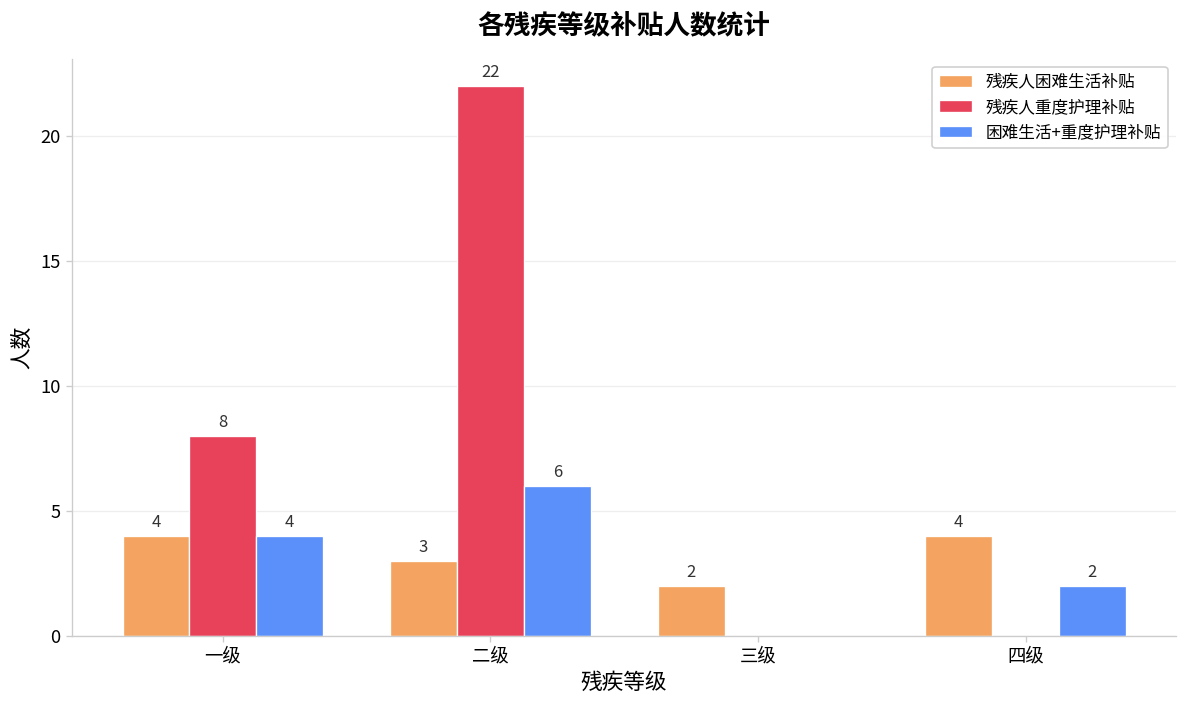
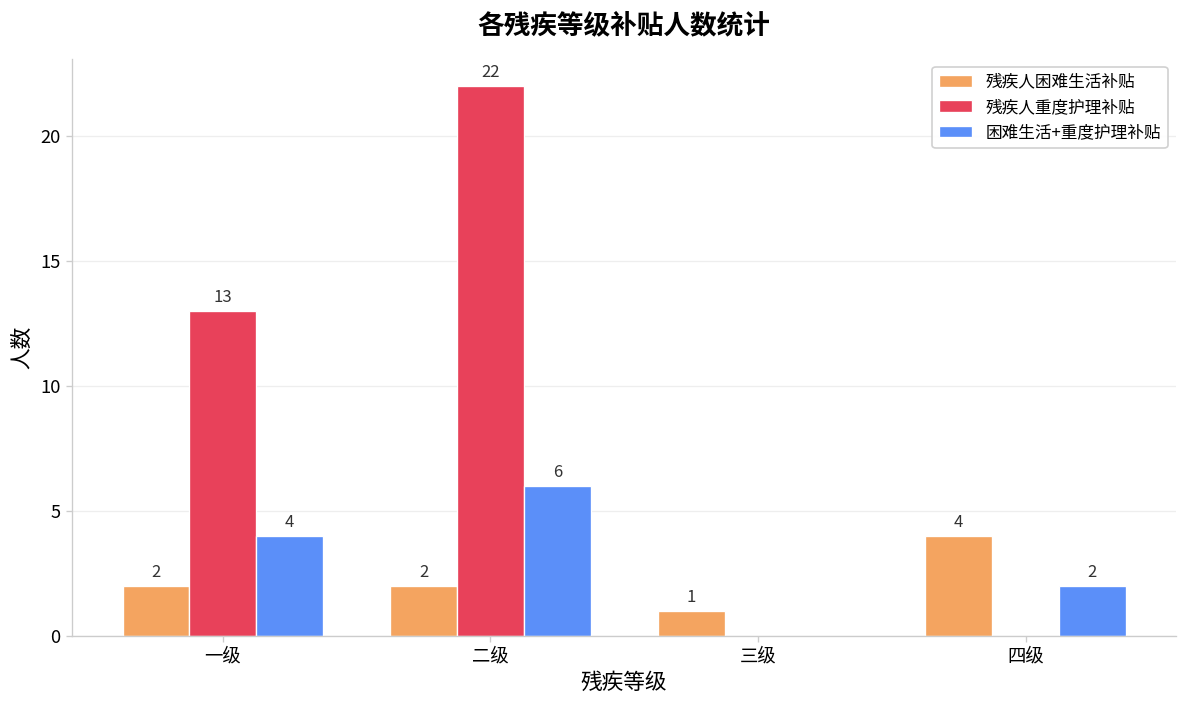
残疾人困难生活补贴, 一级: 4 -> 2
残疾人重度护理补贴, 一级: 8 -> 13
残疾人困难生活补贴, 二级: 3 -> 2
残疾人困难生活补贴, 三级: 2 -> 1
